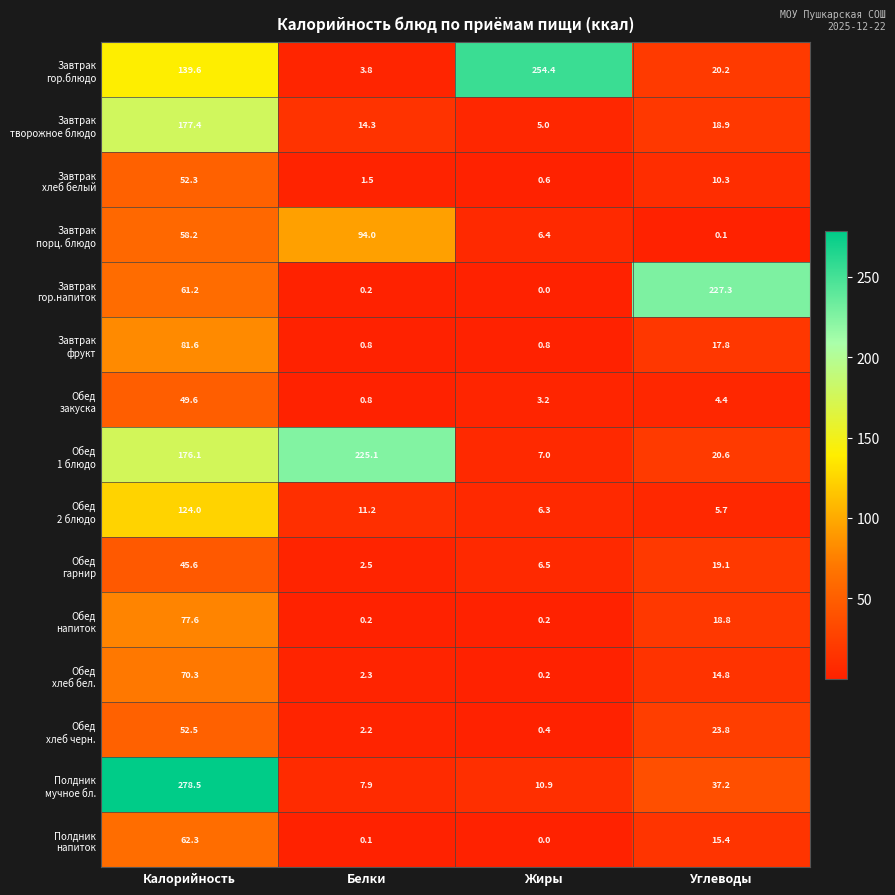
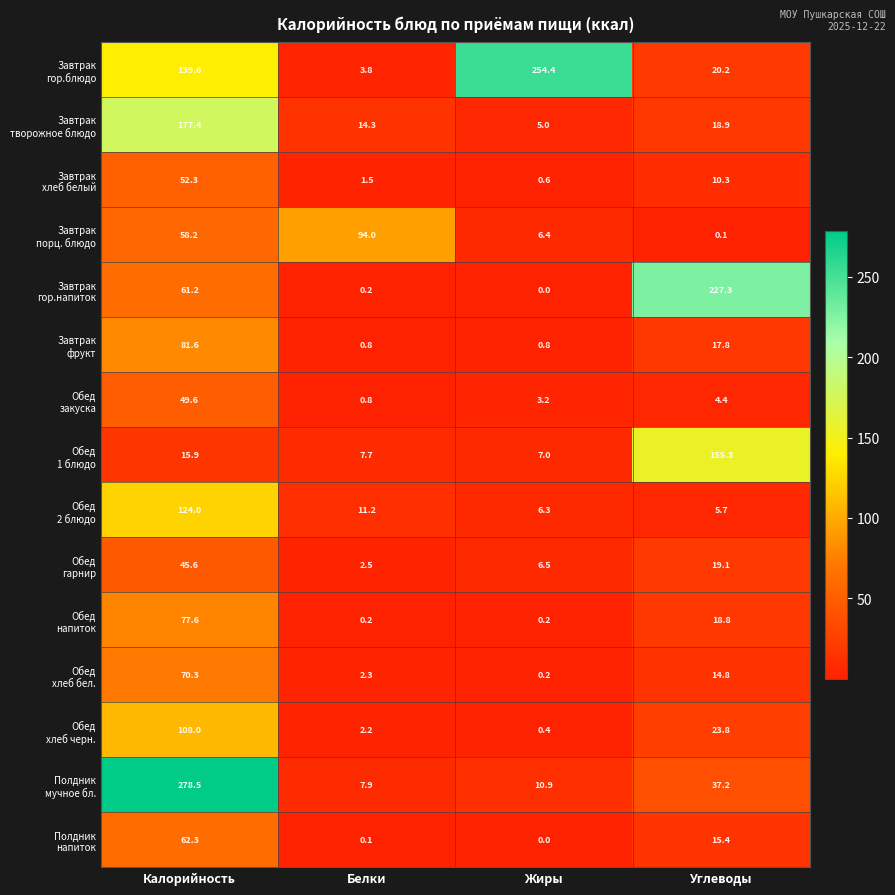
Обед 1 блюдо, Калорийность: 176.1 -> 15.9
Обед 1 блюдо, Белки: 225.1 -> 7.7
Обед 1 блюдо, Углеводы: 20.6 -> 155.3
Обед хлеб черн., Калорийность: 52.5 -> 108.0
